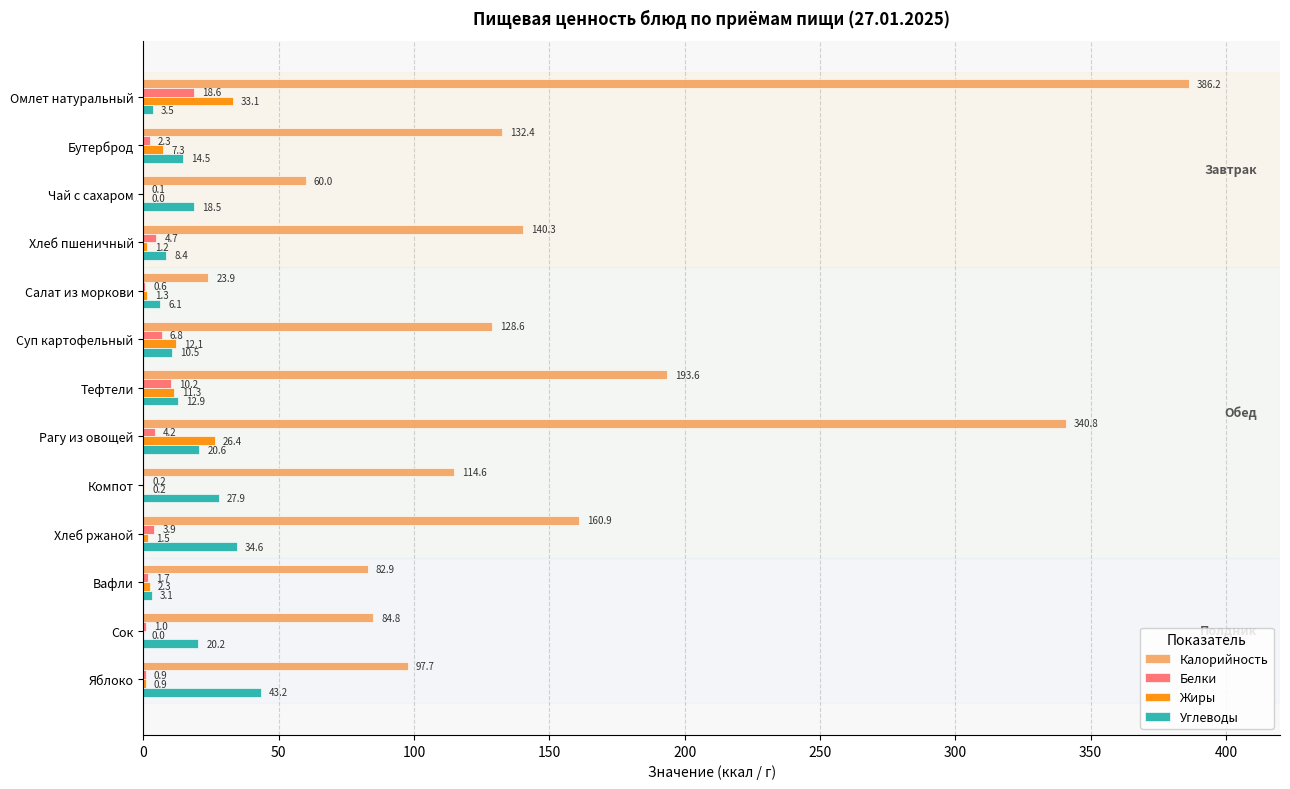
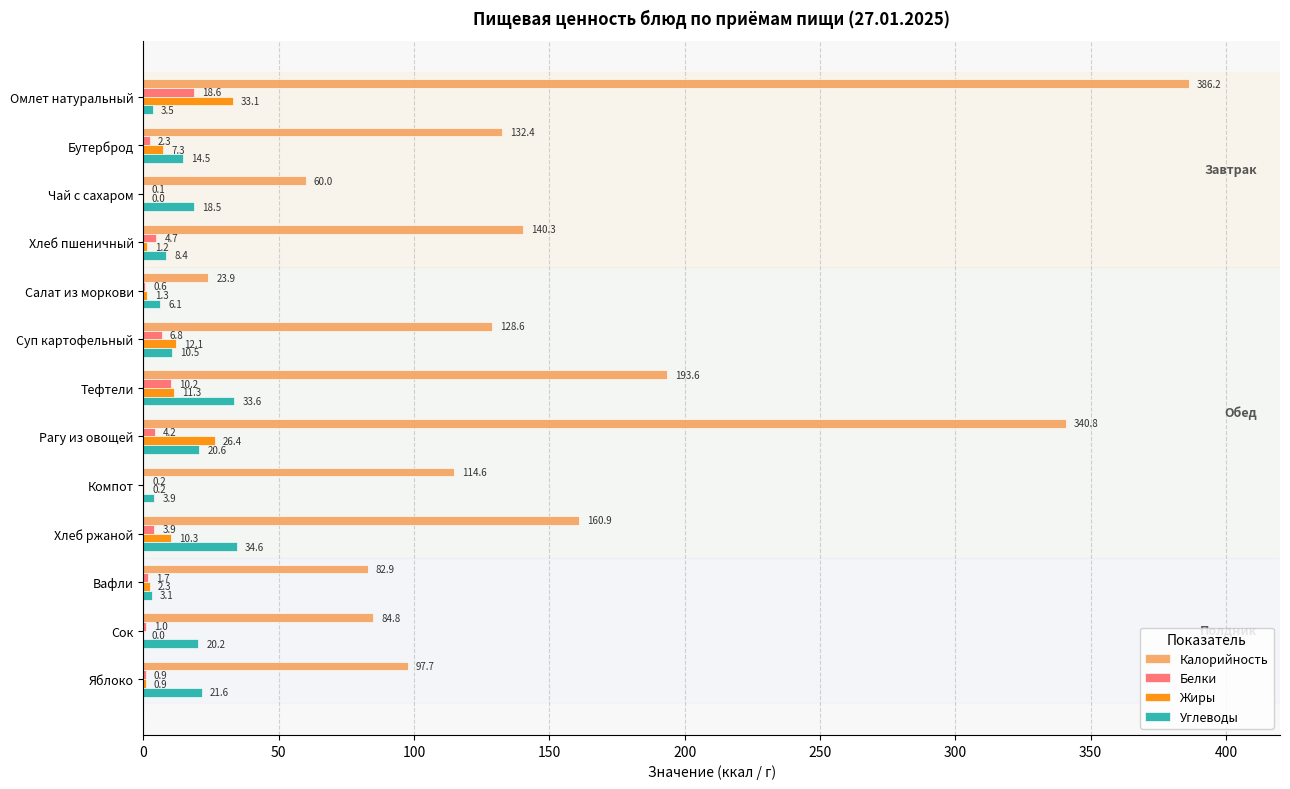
Углеводы, Тефтели: 12.9 -> 33.6
Углеводы, Компот: 27.9 -> 3.9
Жиры, Хлеб ржаной: 1.5 -> 10.3
Углеводы, Яблоко: 43.2 -> 21.6
